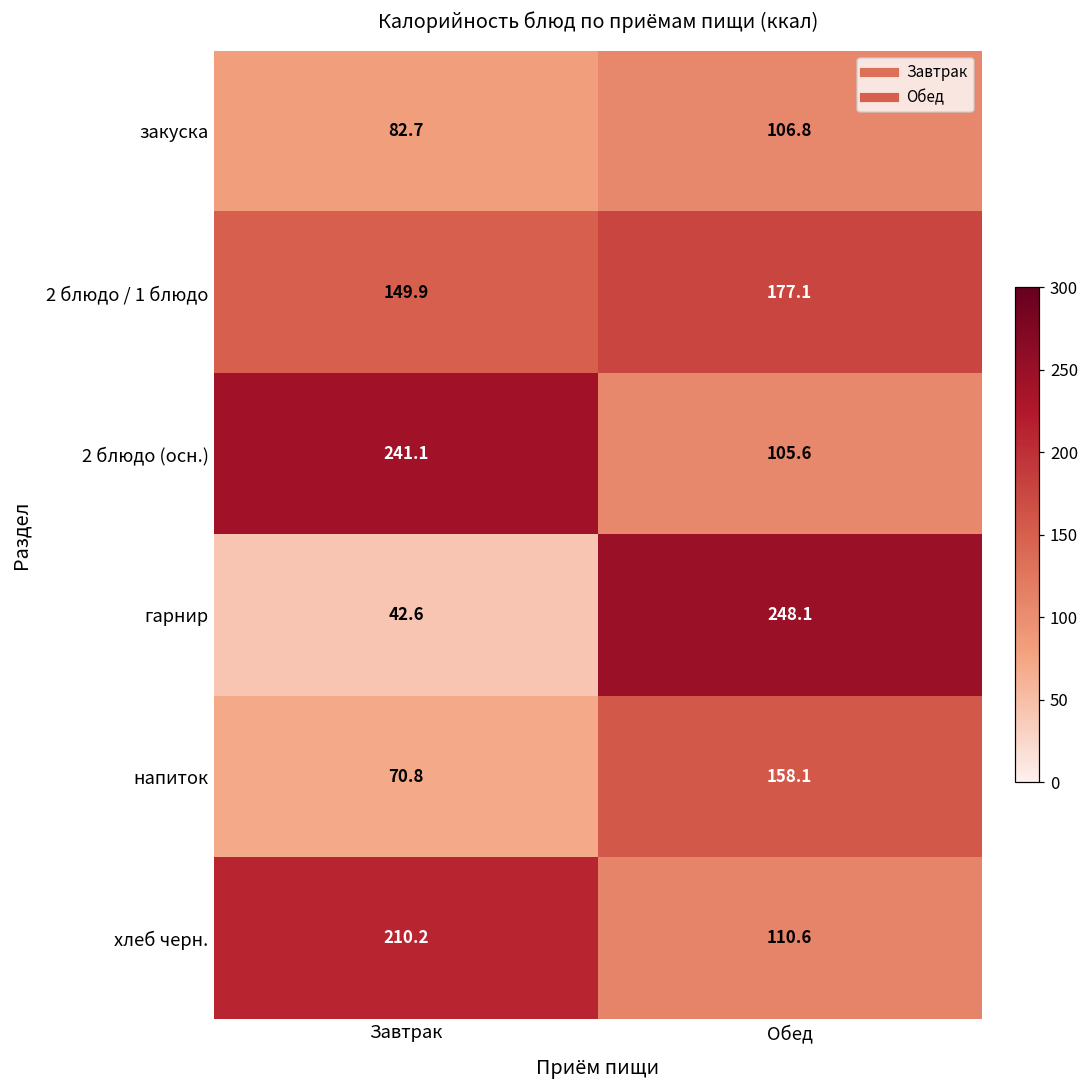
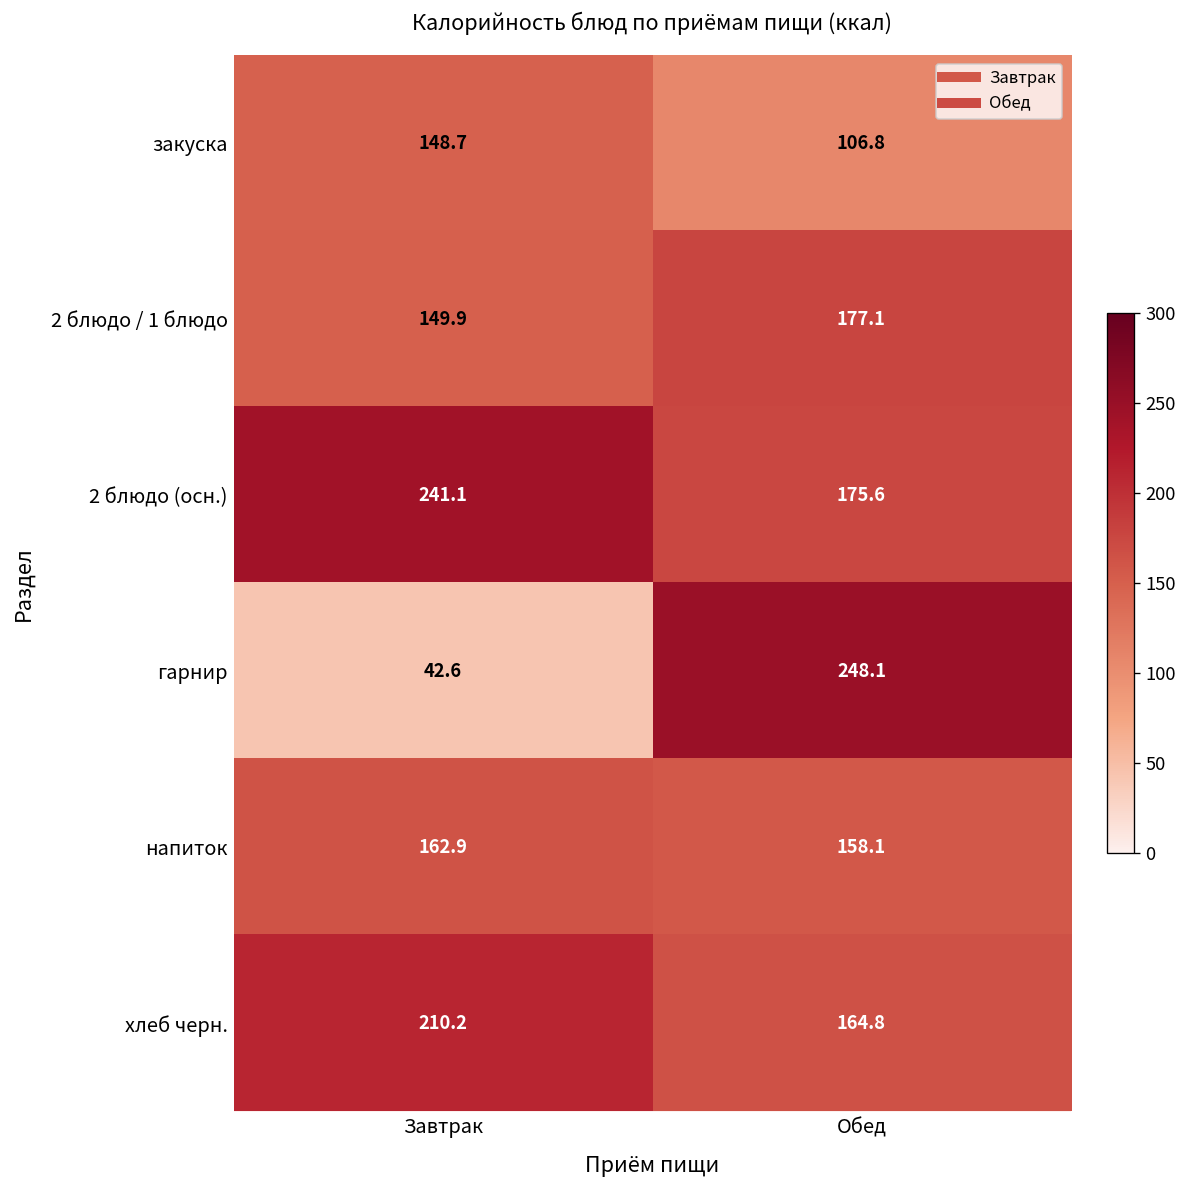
закуска, Завтрак: 82.7 -> 148.7
2 блюдо (осн.), Обед: 105.6 -> 175.6
напиток, Завтрак: 70.8 -> 162.9
хлеб черн., Обед: 110.6 -> 164.8
